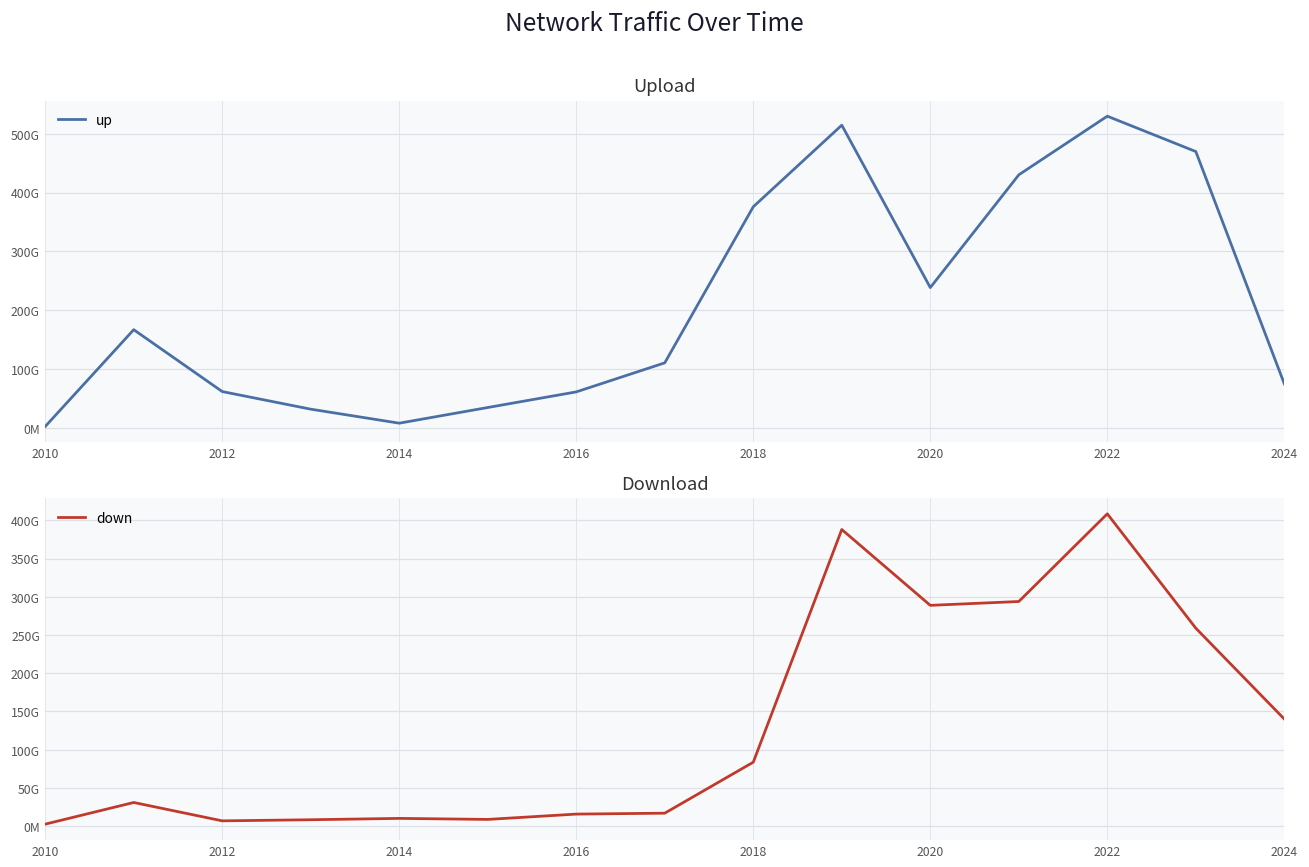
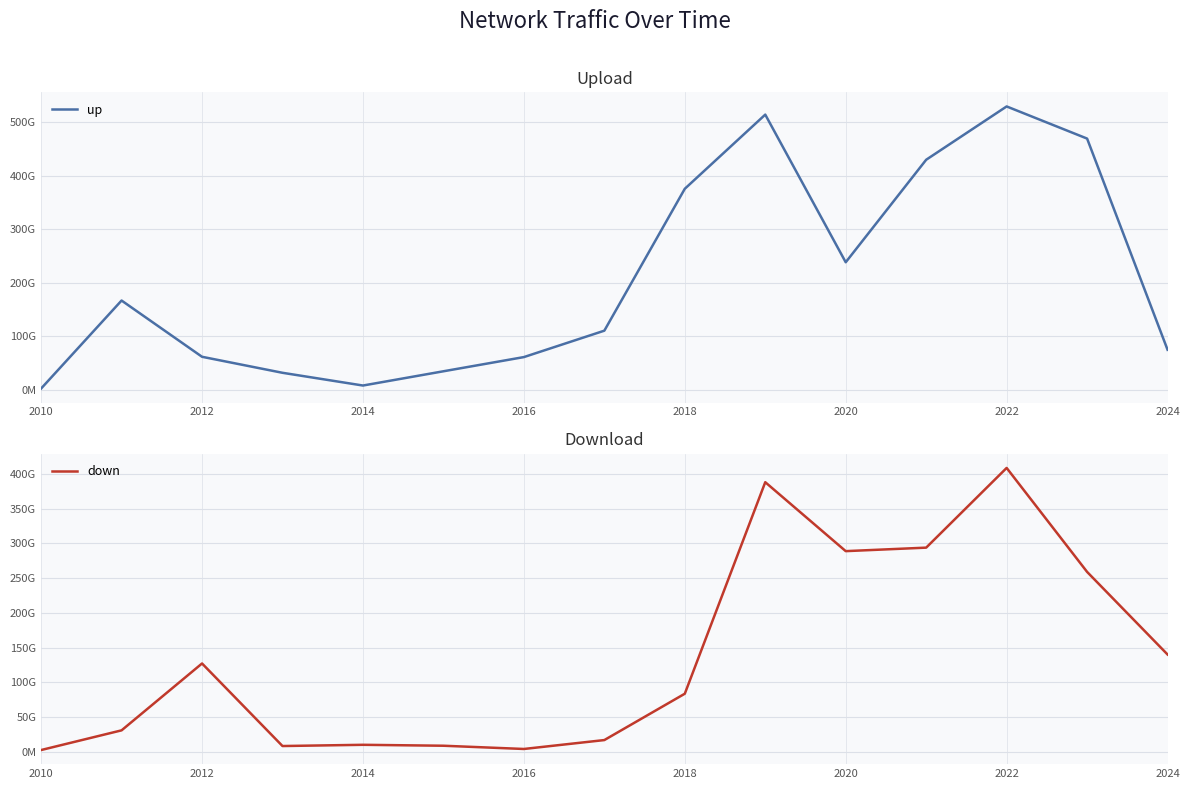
Download, 2012: 10000000000 -> 130000000000
Download, 2016: 20000000000 -> 0
